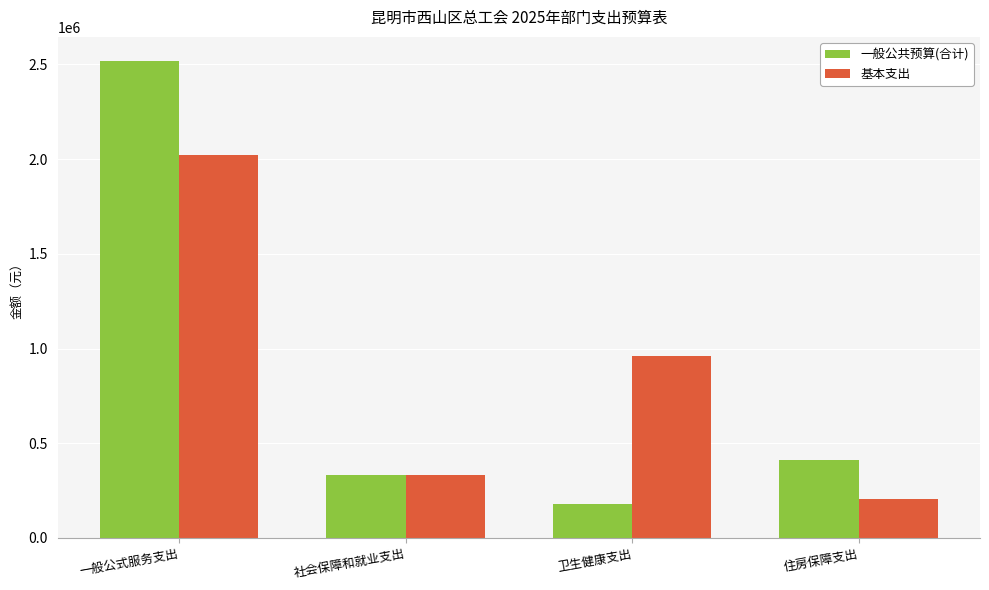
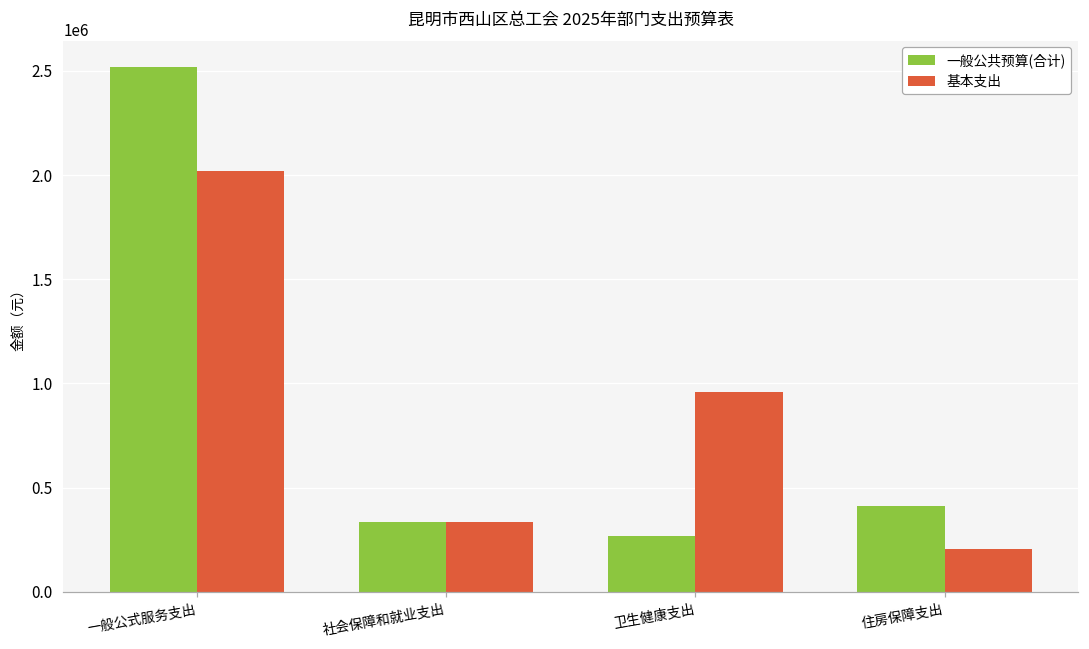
一般公共预算(合计), 卫生健康支出: 180000 -> 270000
